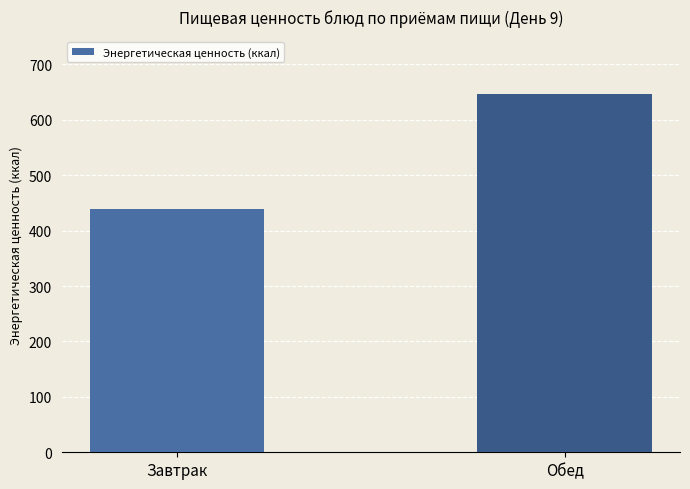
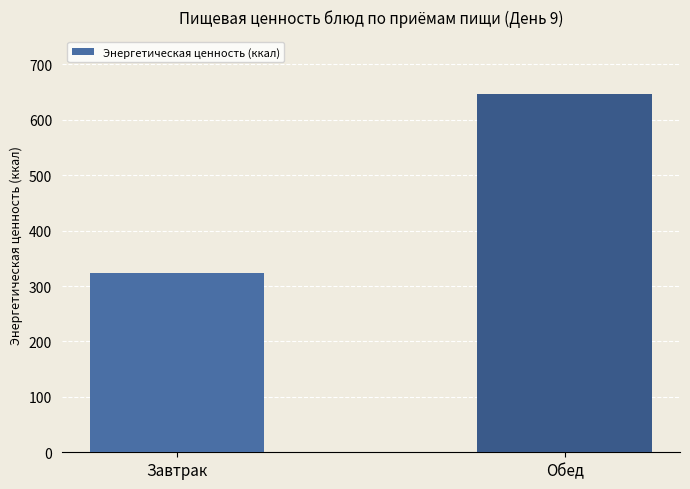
Завтрак: 440 -> 320
